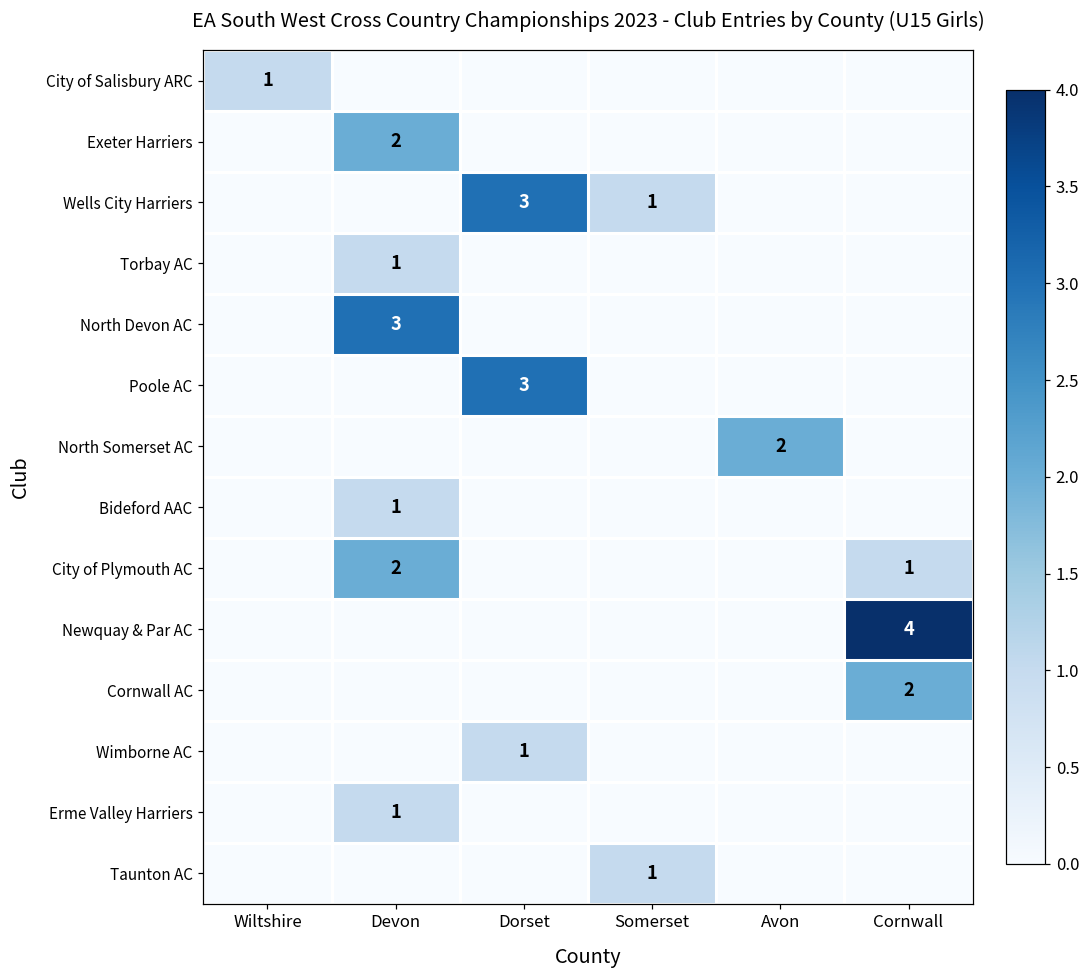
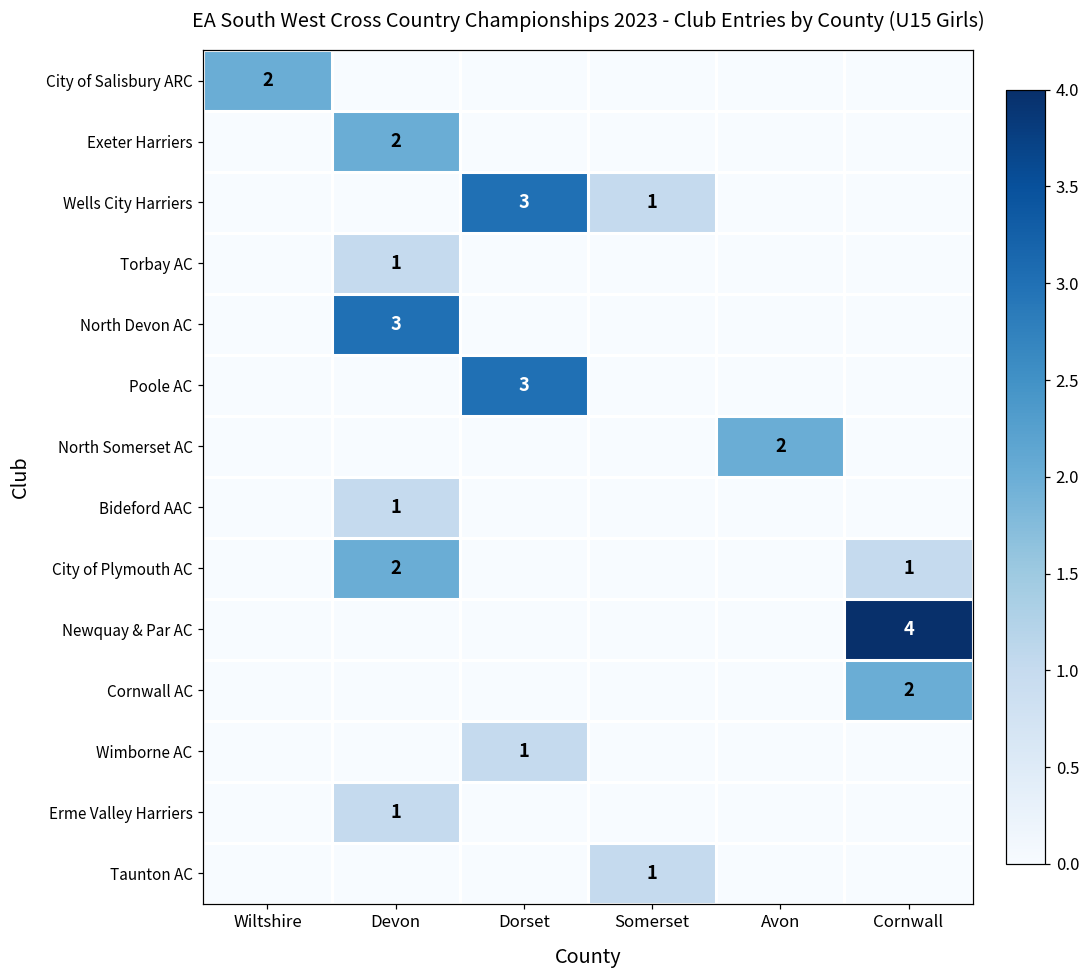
City of Salisbury ARC, Wiltshire: 1 -> 2
